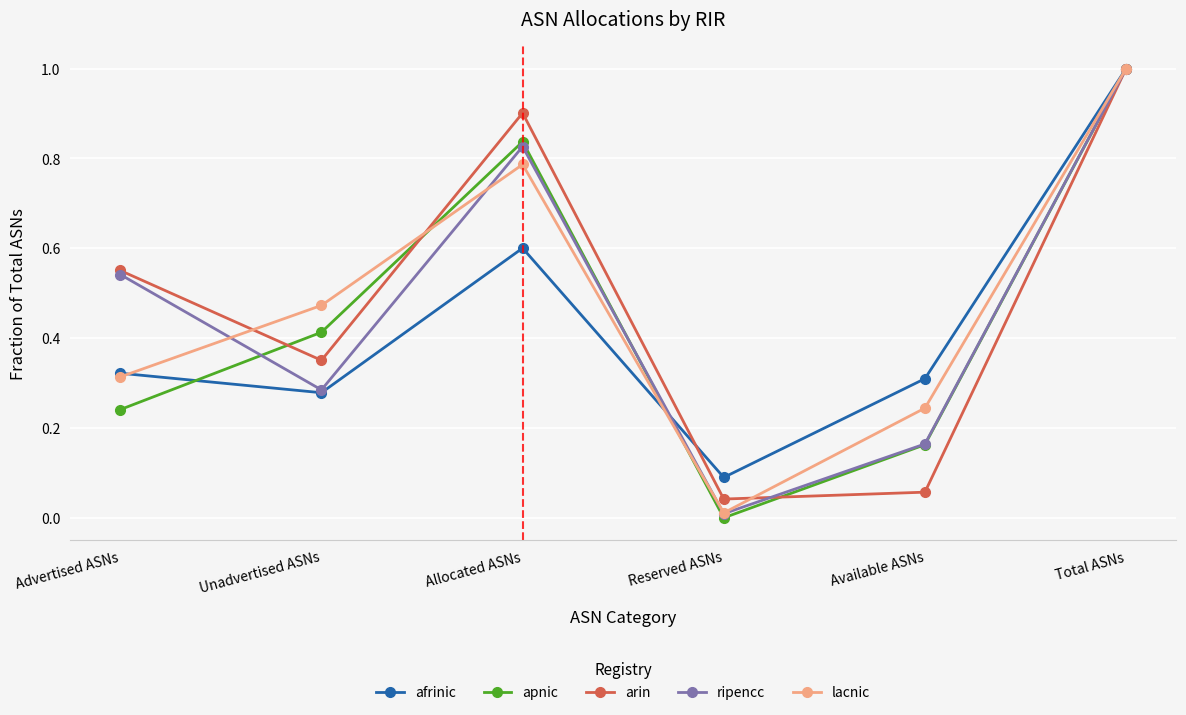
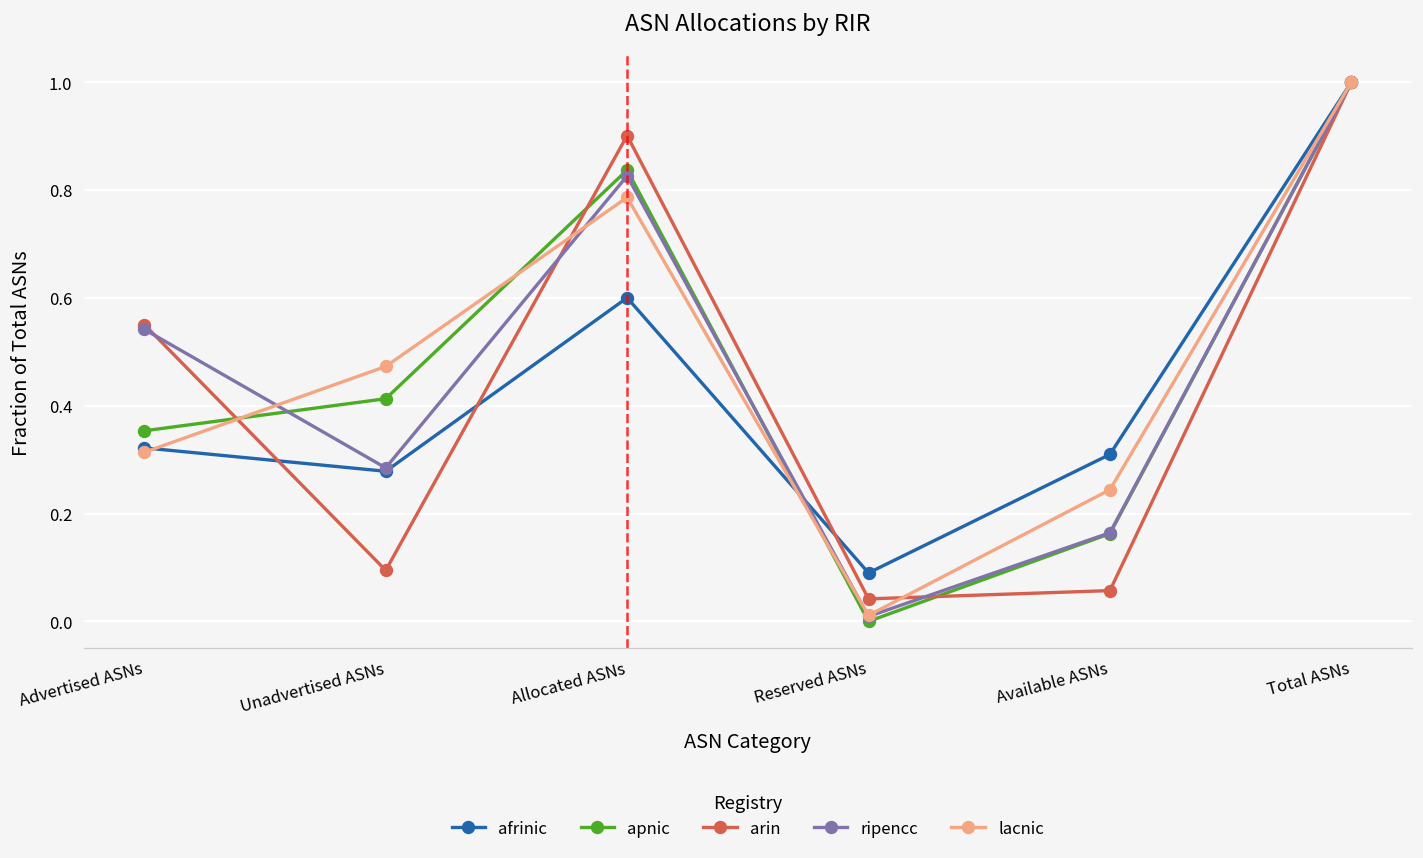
apnic, Advertised ASNs: 0.24 -> 0.35
arin, Unadvertised ASNs: 0.35 -> 0.09
